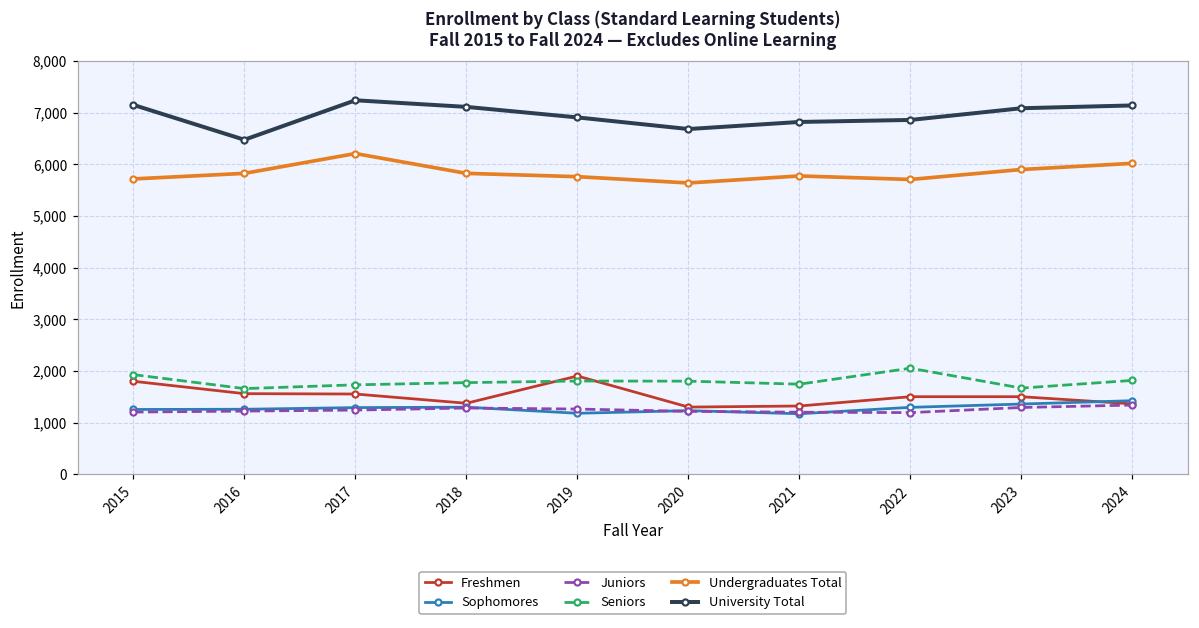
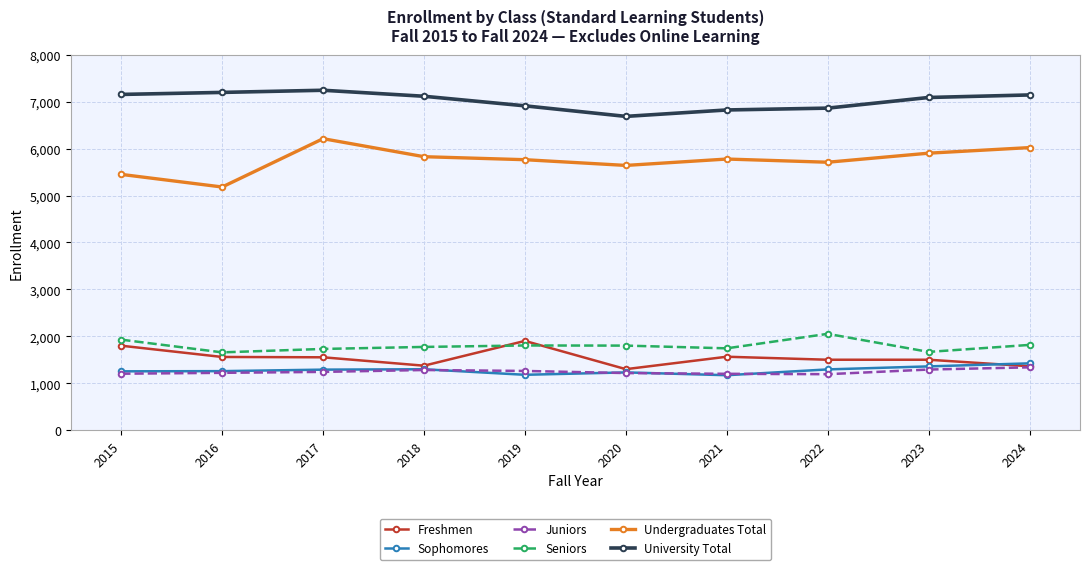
Undergraduates Total, 2015: 5,700 -> 5,500
Undergraduates Total, 2016: 5,800 -> 5,200
University Total, 2016: 6,500 -> 7,200
Freshmen, 2021: 1,300 -> 1,600
